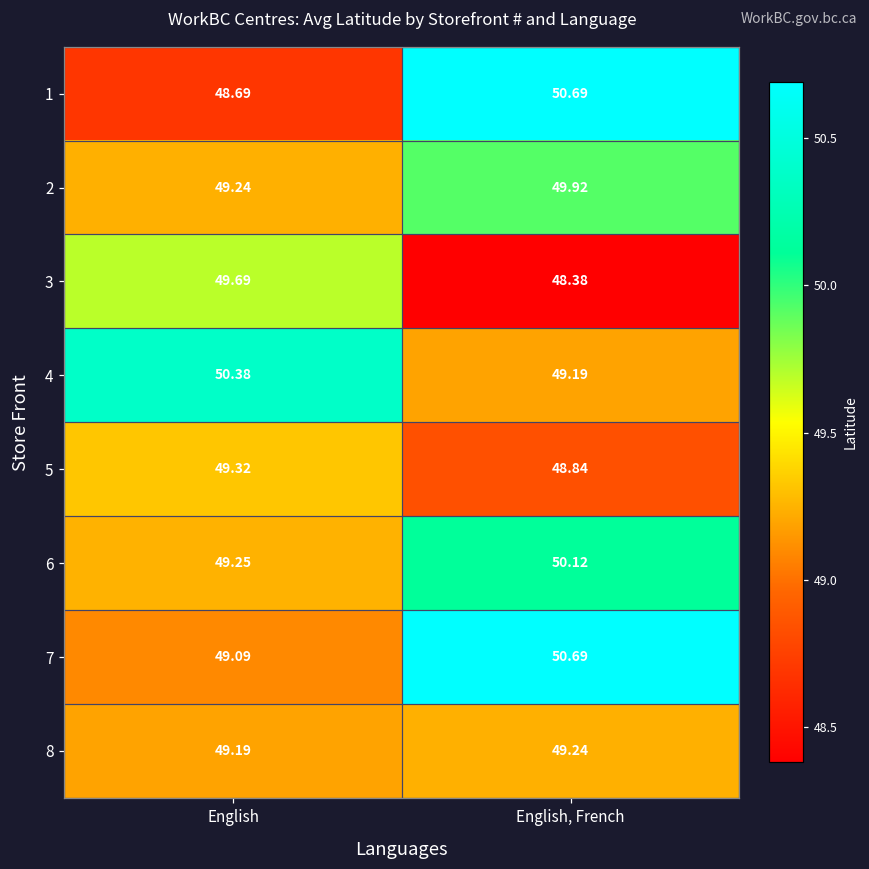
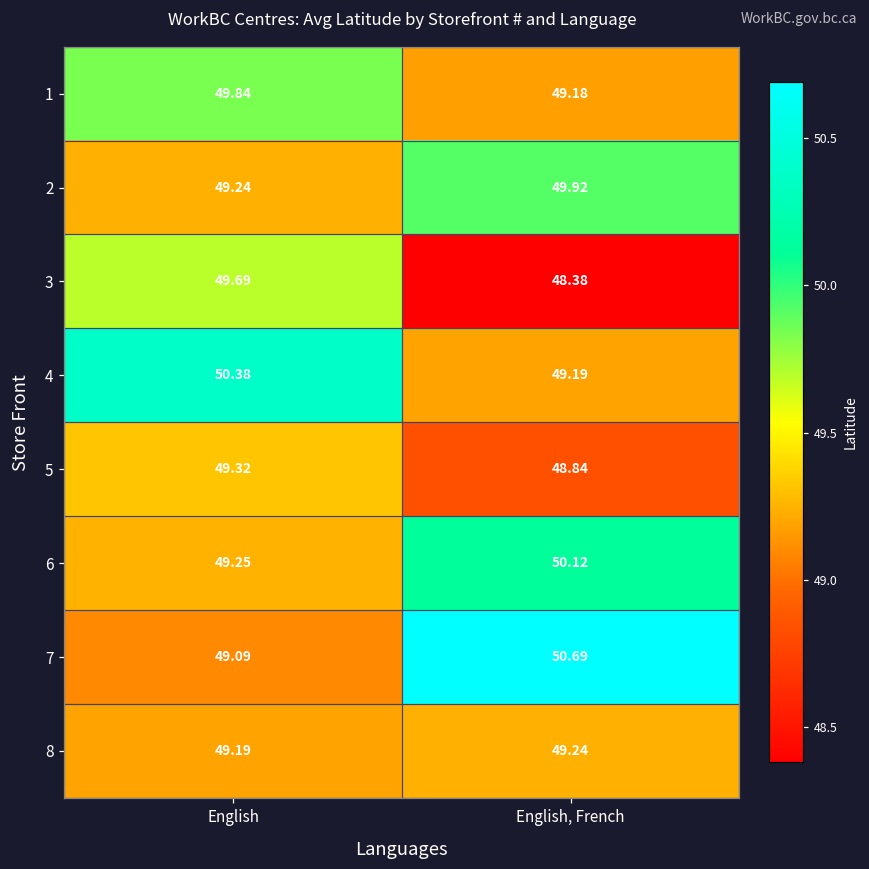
1, English: 48.69 -> 49.84
1, English, French: 50.69 -> 49.18
